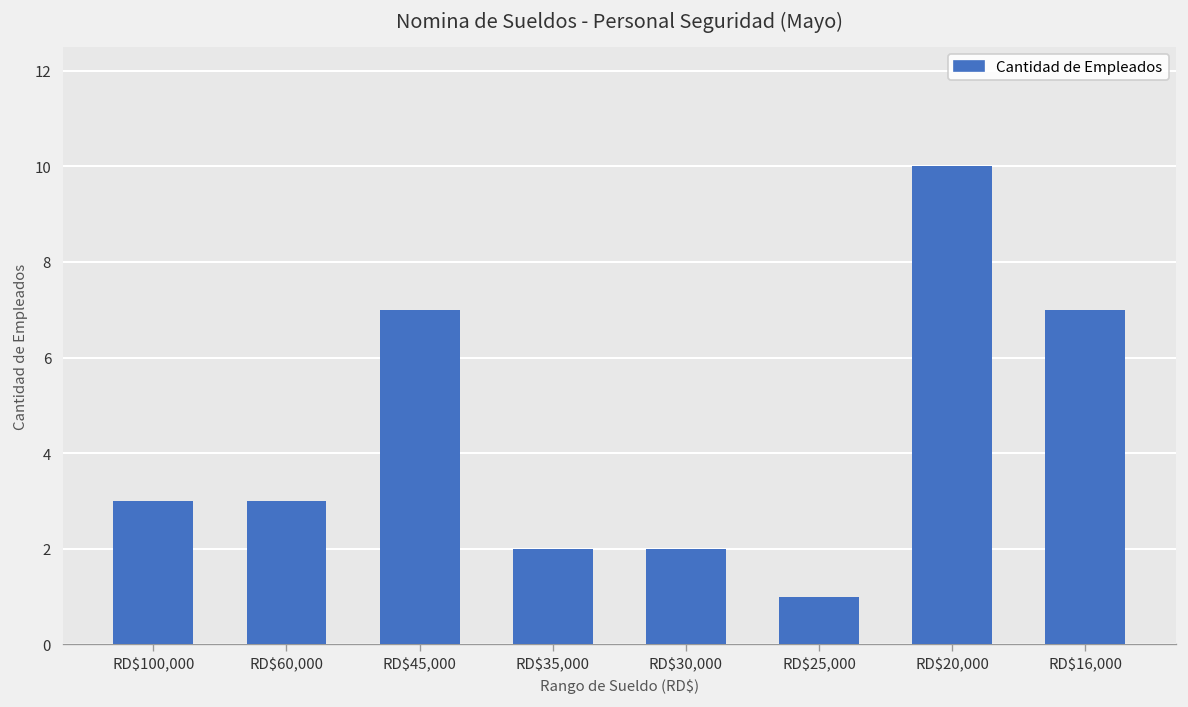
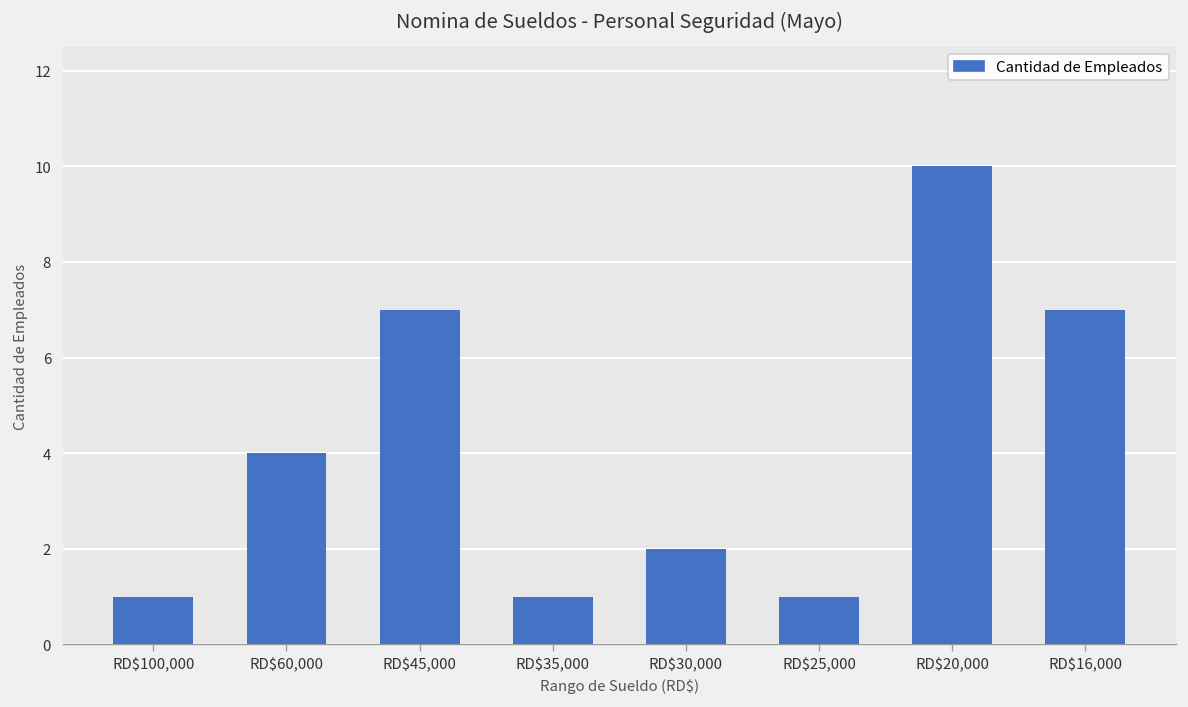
RD$100,000: 3 -> 1
RD$60,000: 3 -> 4
RD$35,000: 2 -> 1
